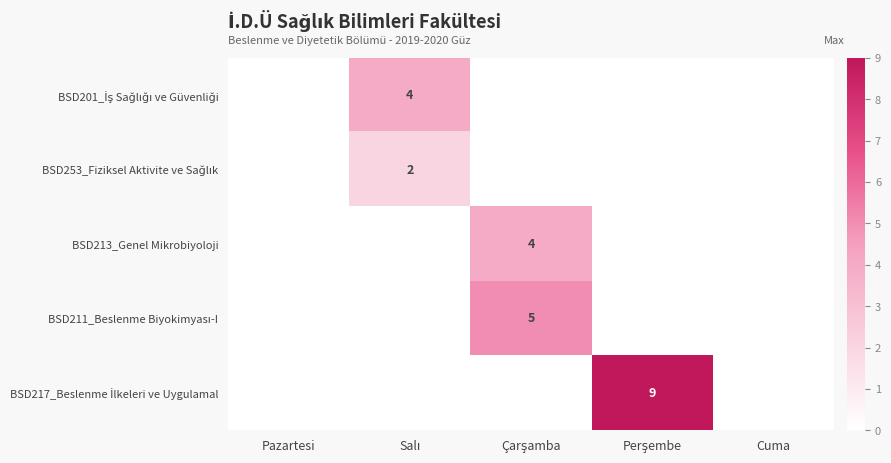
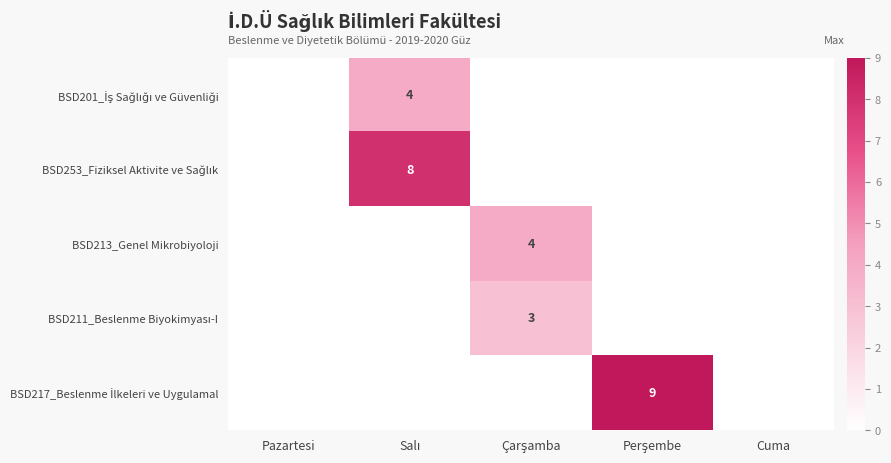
BSD253_Fiziksel Aktivite ve Sağlık, Salı: 2 -> 8
BSD211_Beslenme Biyokimyası-I, Çarşamba: 5 -> 3
